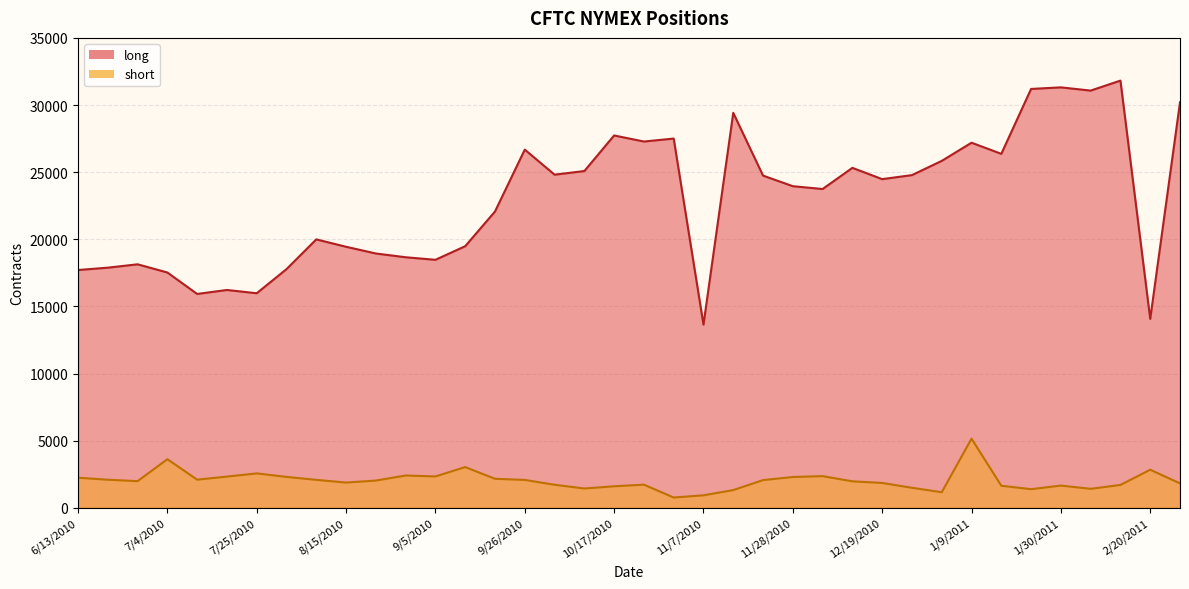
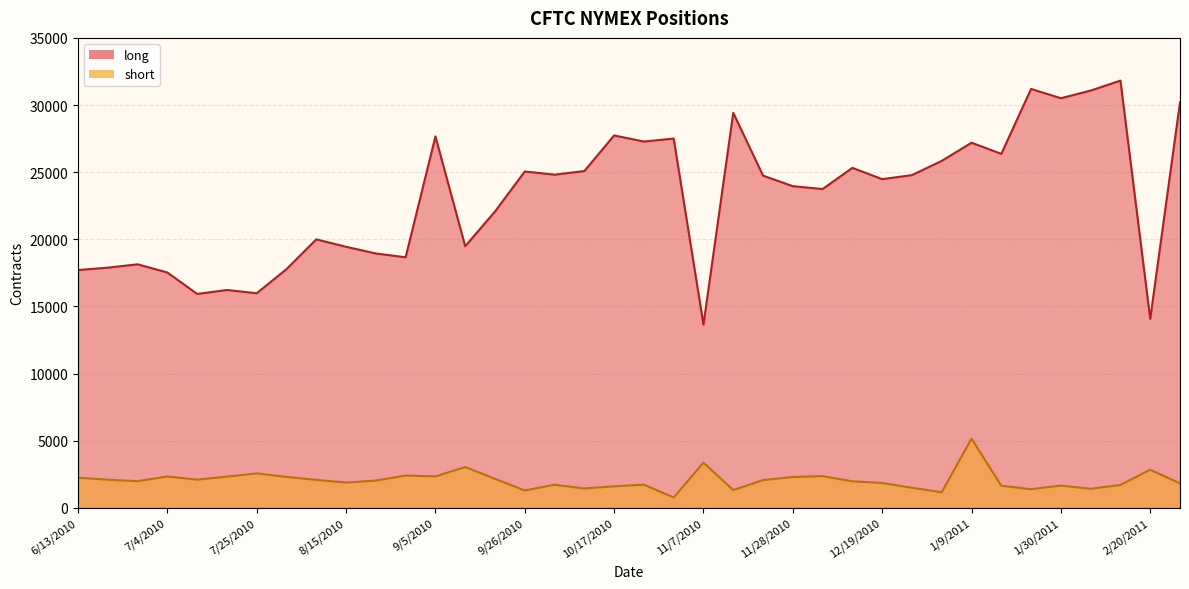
short, 7/4/2010: 3600 -> 2300
long, 9/5/2010: 18500 -> 27700
long, 9/26/2010: 26700 -> 25100
short, 9/26/2010: 2100 -> 1300
short, 11/7/2010: 900 -> 3400
long, 1/30/2011: 31300 -> 30500
